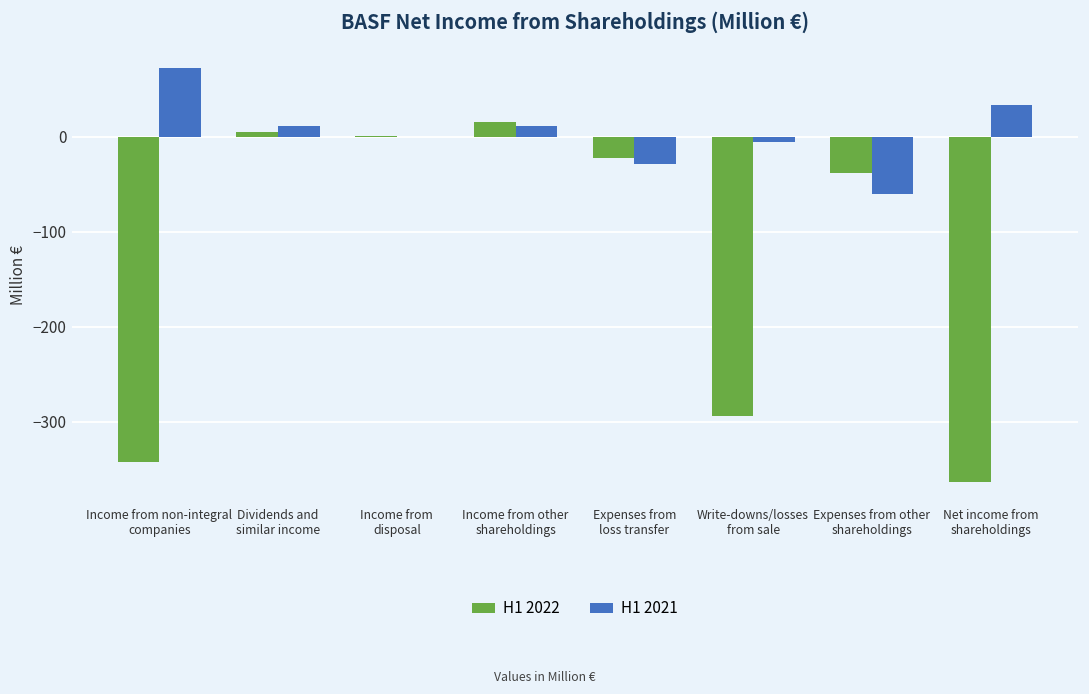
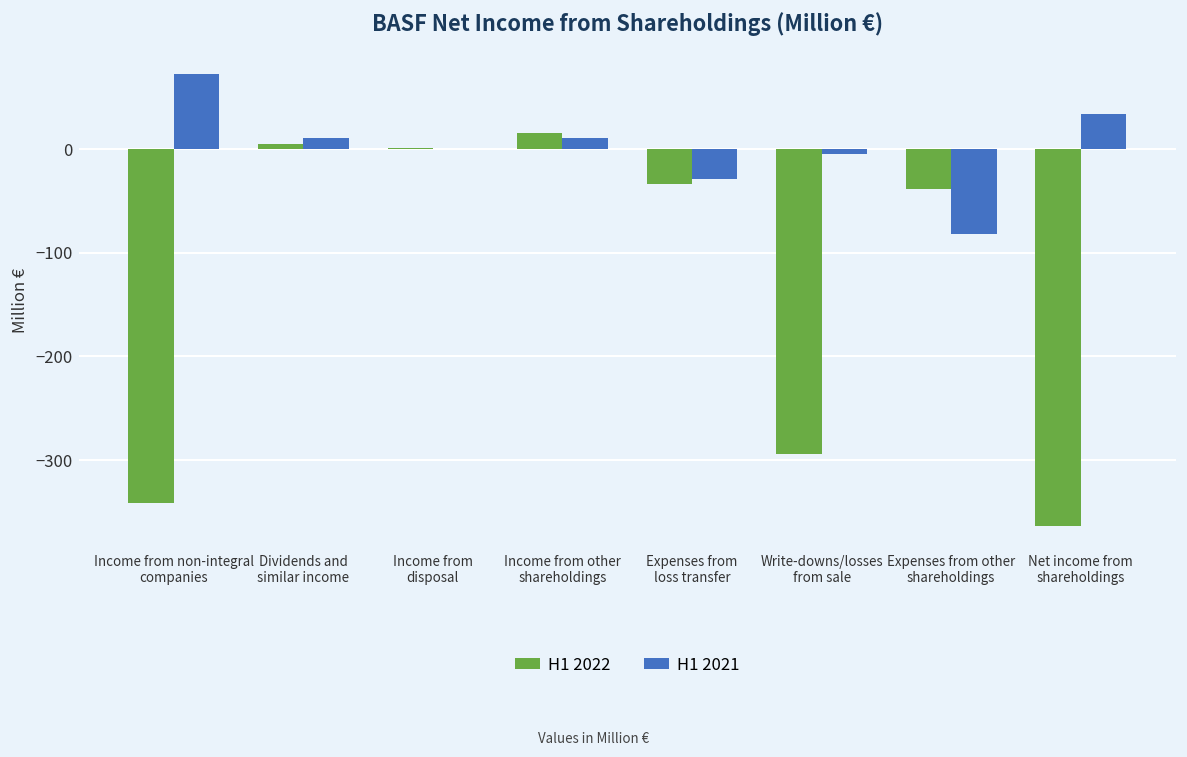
H1 2022, Expenses from loss transfer: -20 -> -30
H1 2021, Expenses from other shareholdings: -60 -> -80
